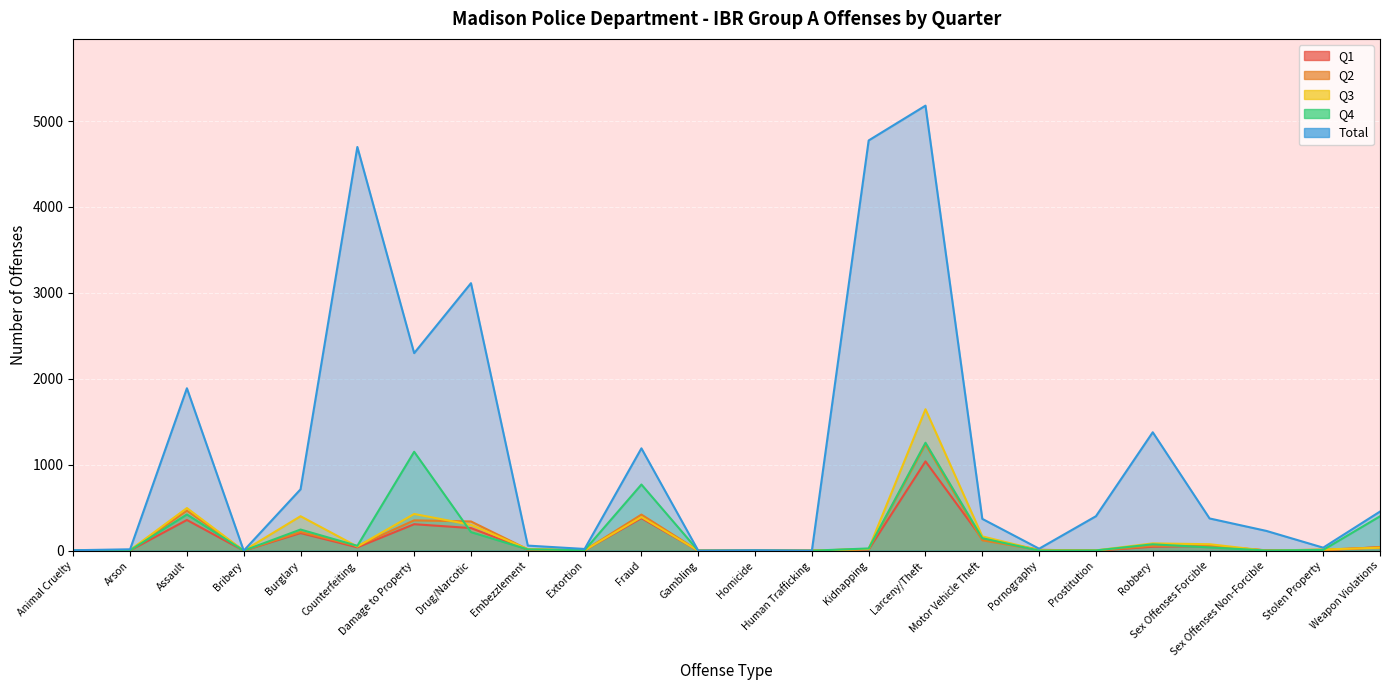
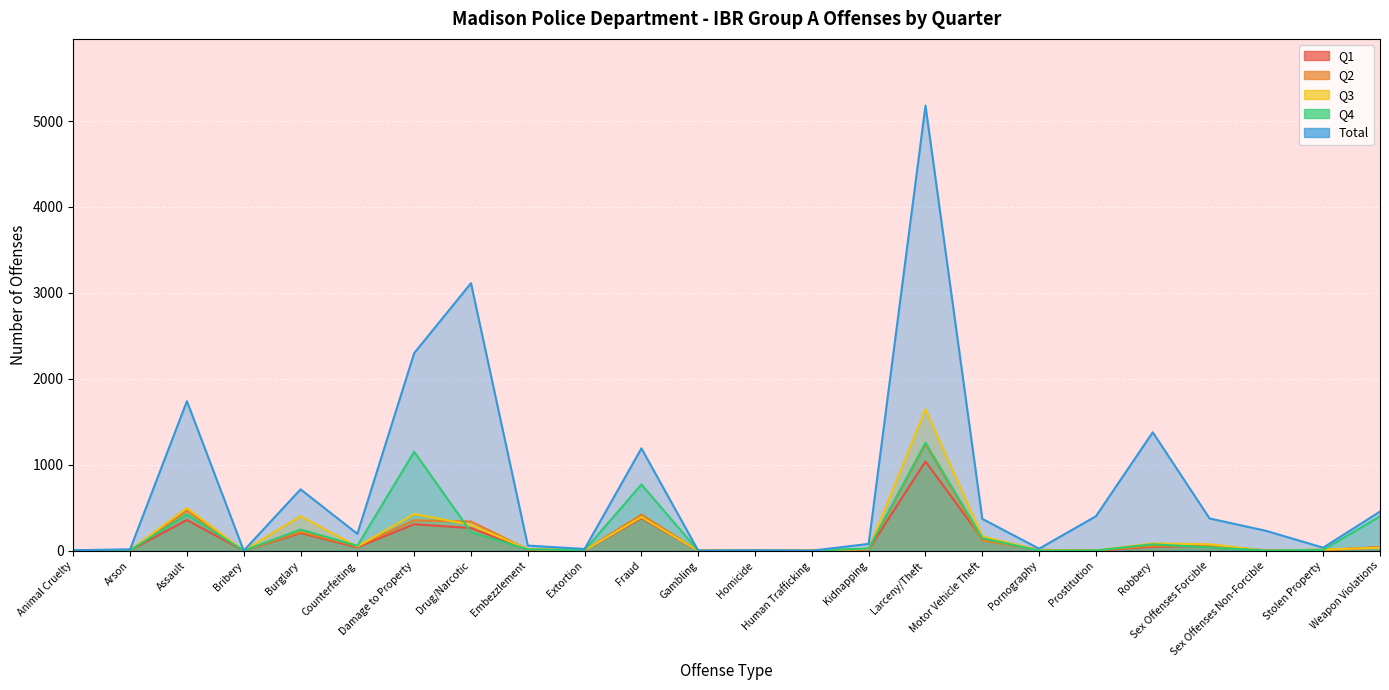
Total, Assault: 1900 -> 1700
Total, Counterfeiting: 4700 -> 200
Total, Kidnapping: 4800 -> 100
